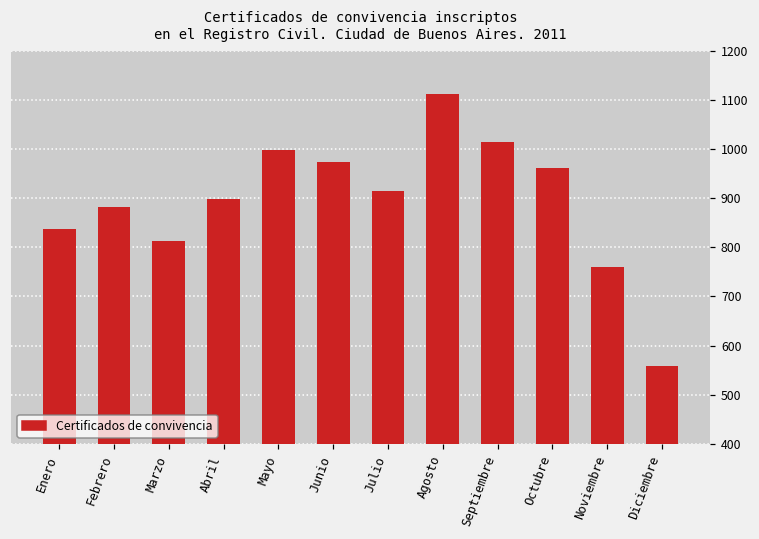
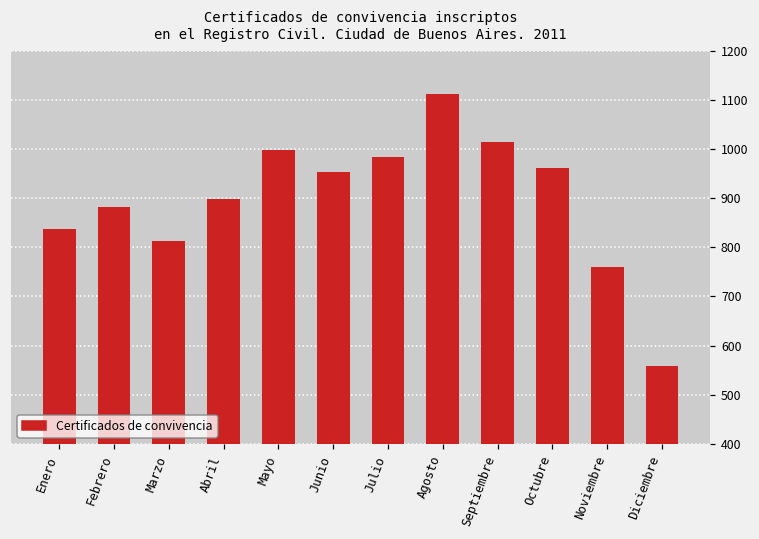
Junio: 970 -> 950
Julio: 920 -> 980
